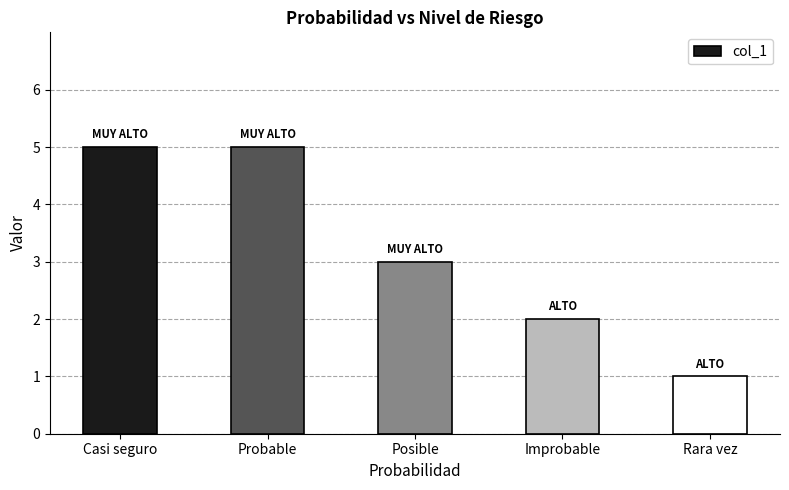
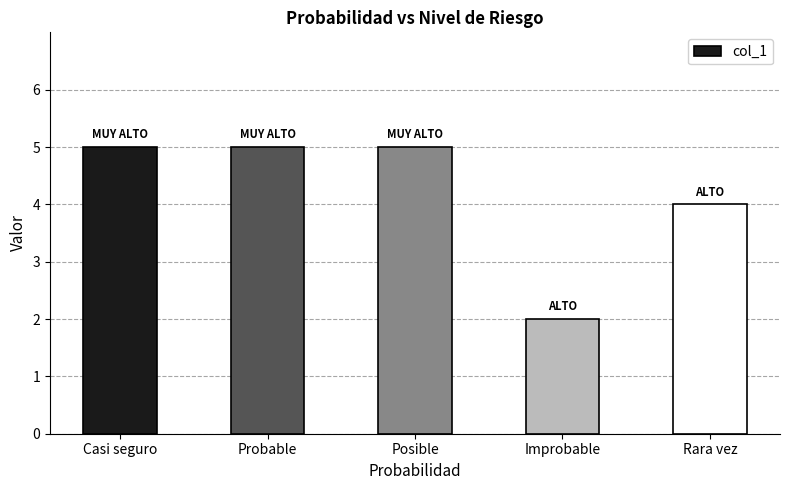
Posible: 3 -> 5
Rara vez: 1 -> 4
